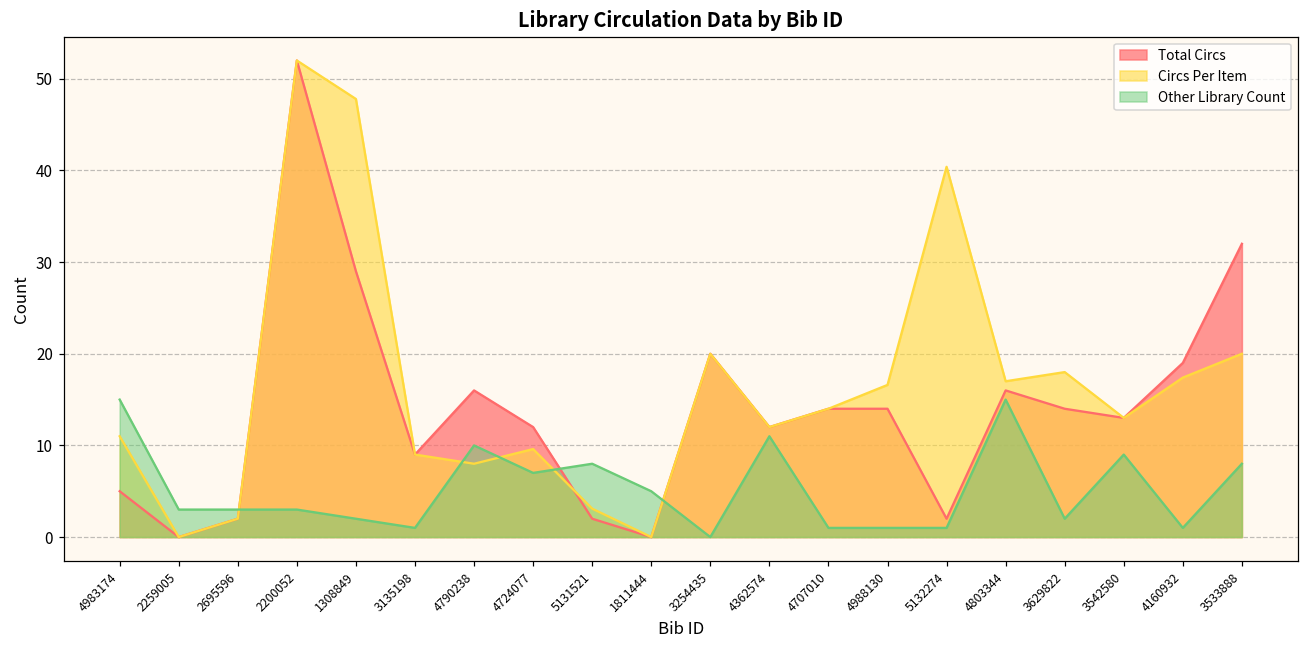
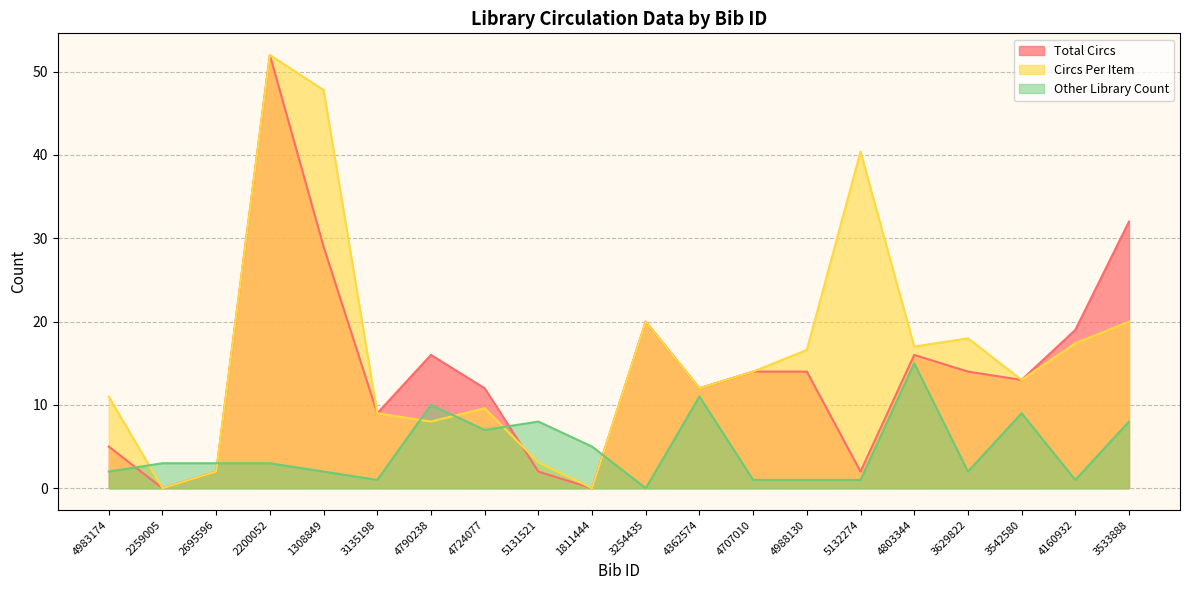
Other Library Count, 4983174: 15 -> 2
